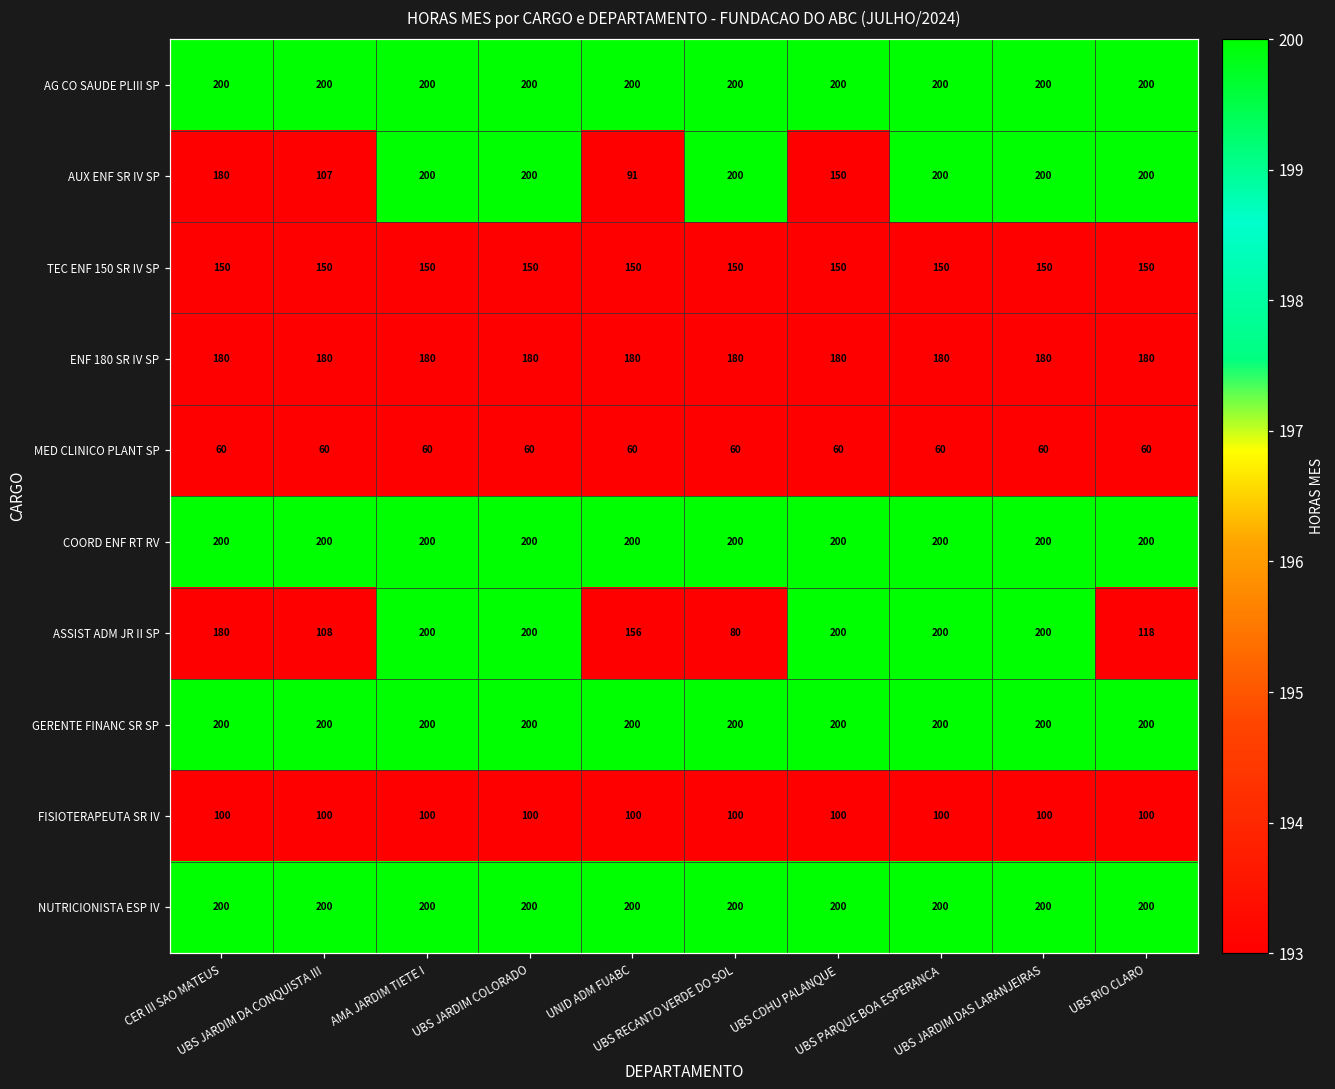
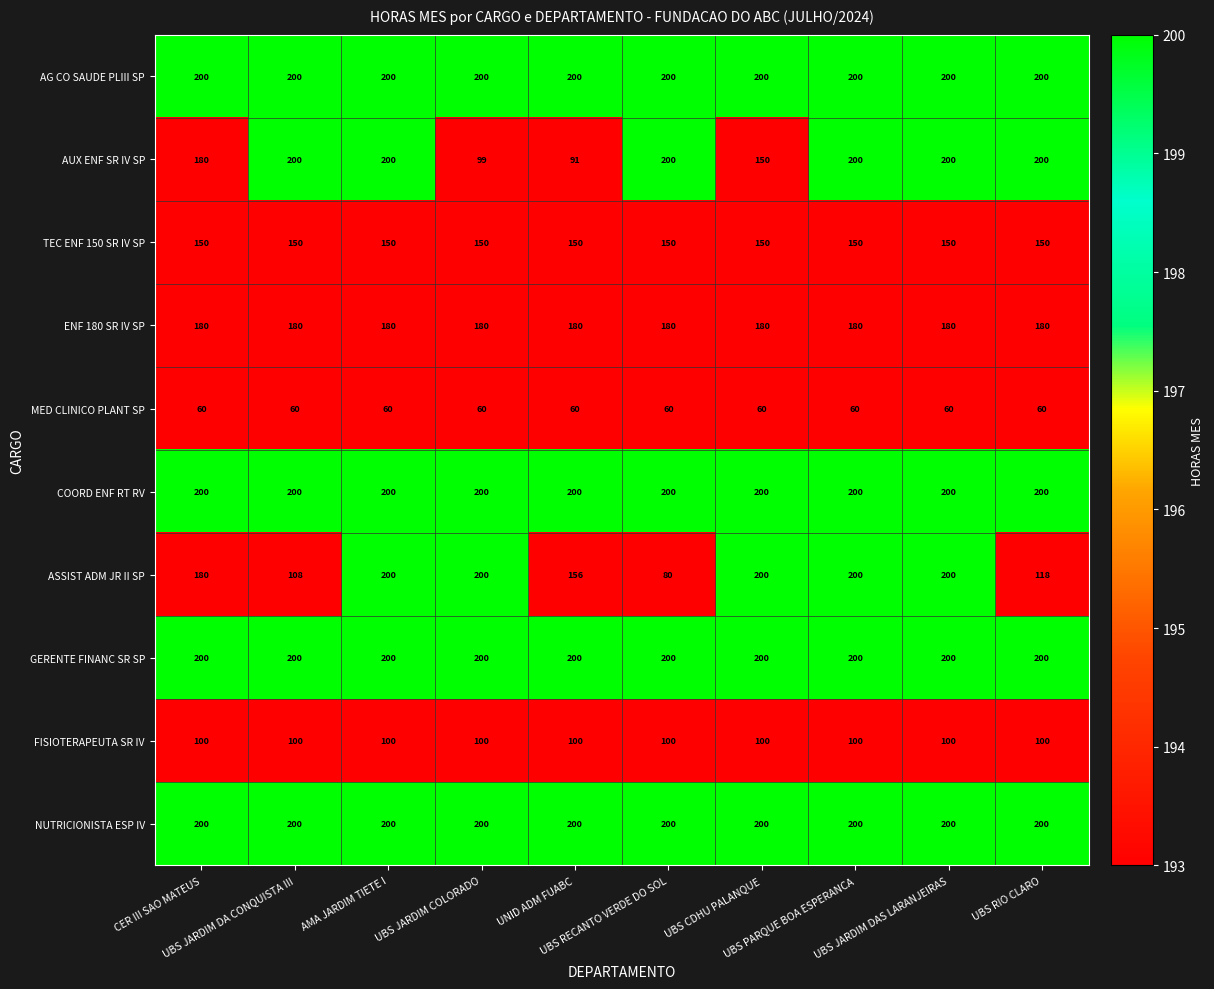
AUX ENF SR IV SP, UBS JARDIM DA CONQUISTA III: 107 -> 200
AUX ENF SR IV SP, UBS JARDIM COLORADO: 200 -> 99
